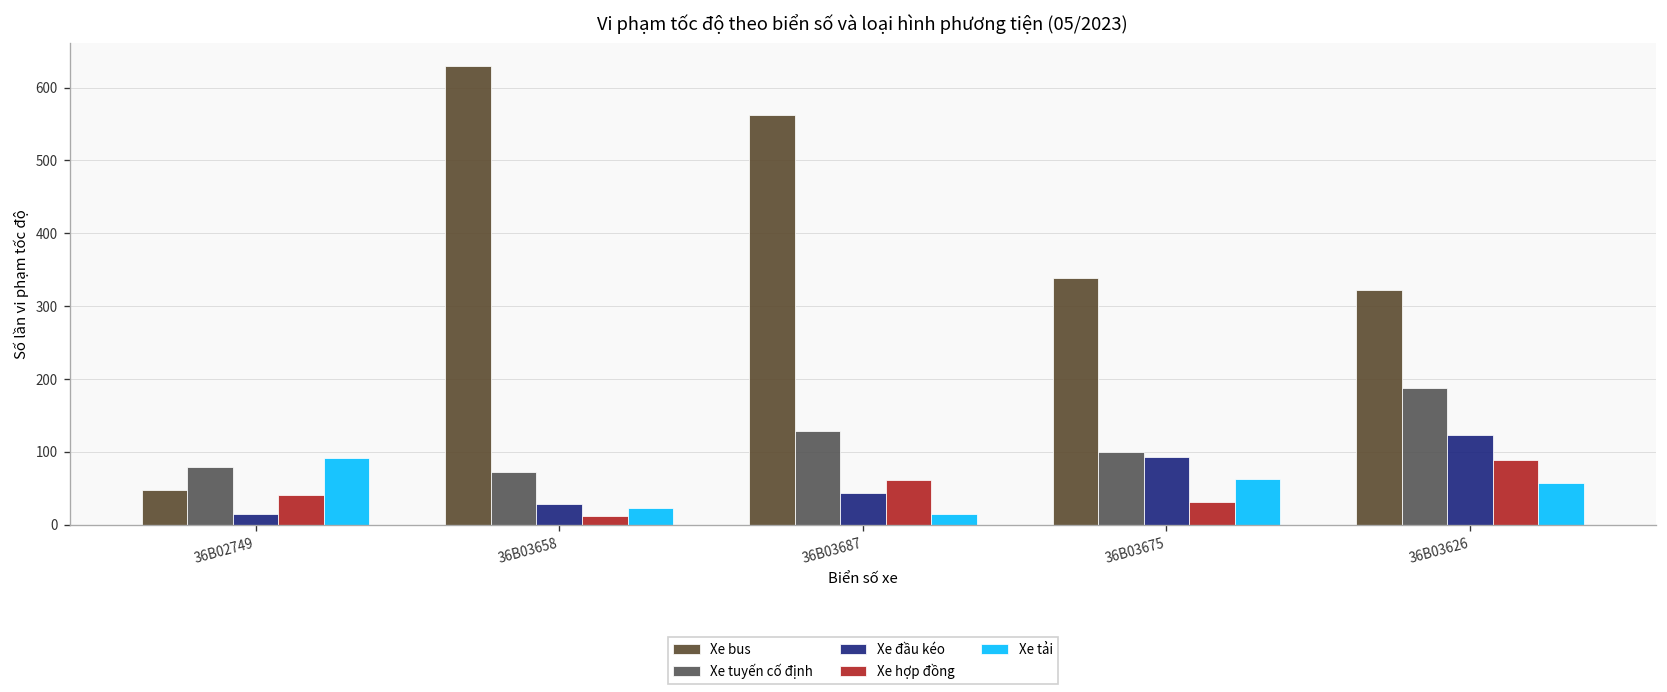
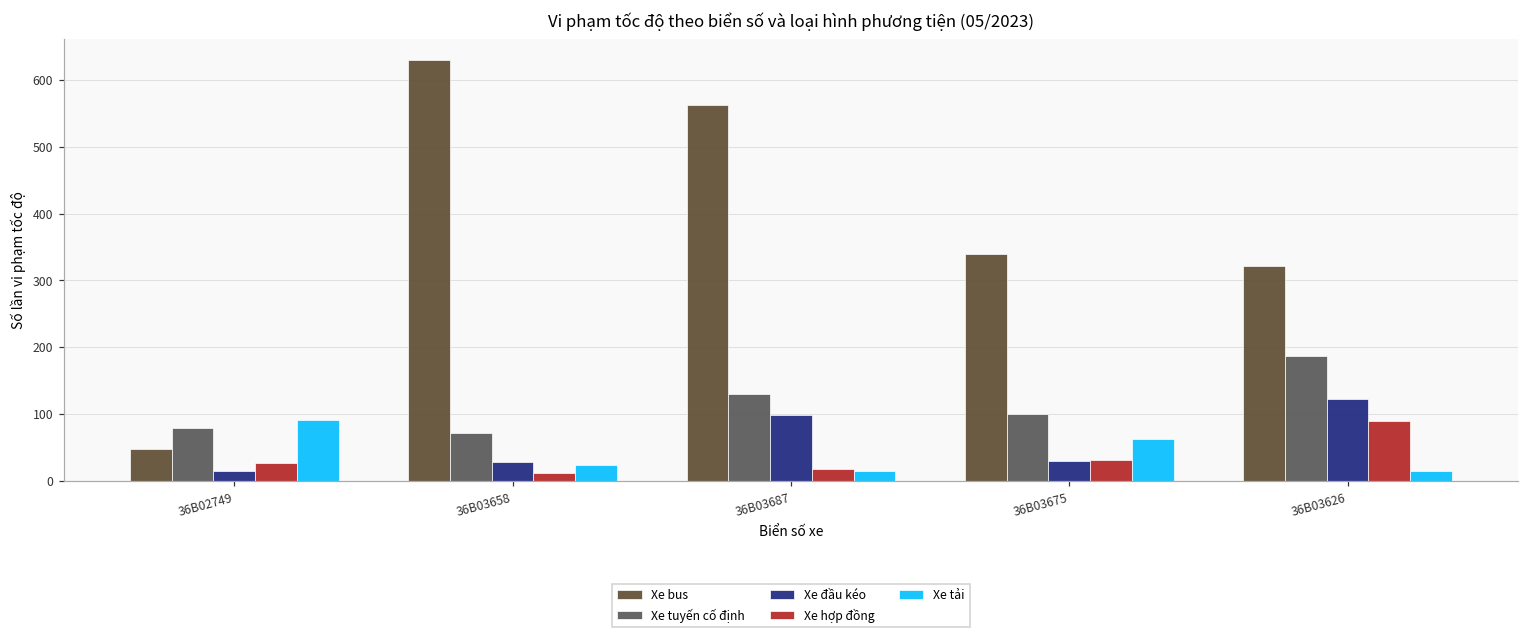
Xe hợp đồng, 36B02749: 40 -> 30
Xe đầu kéo, 36B03687: 40 -> 100
Xe hợp đồng, 36B03687: 60 -> 20
Xe đầu kéo, 36B03675: 90 -> 30
Xe tải, 36B03626: 60 -> 10
